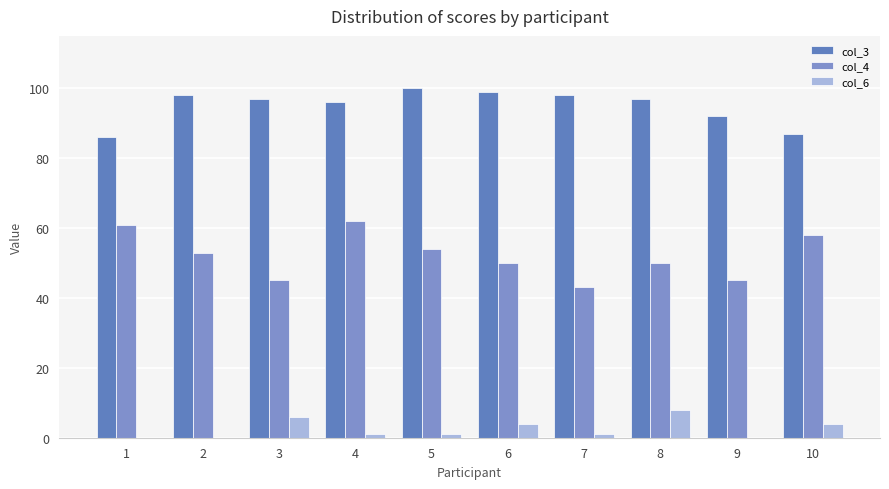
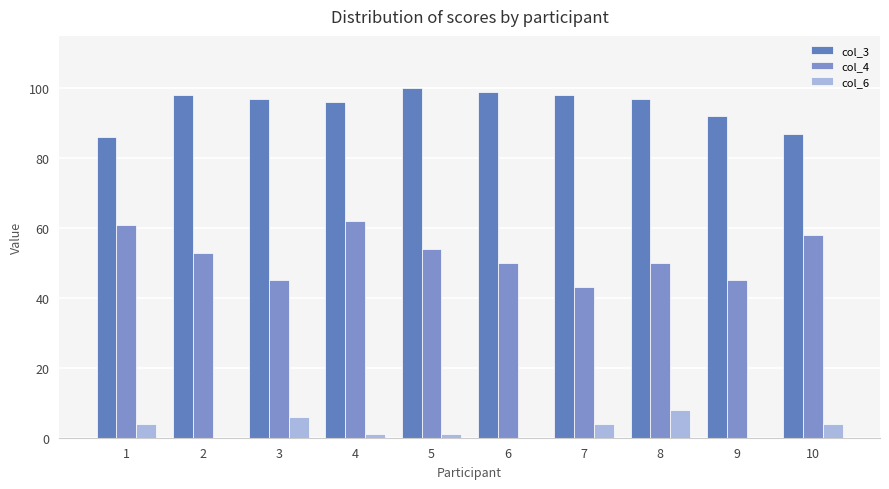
col_6, 1: 0 -> 4
col_6, 6: 4 -> 0
col_6, 7: 1 -> 4
